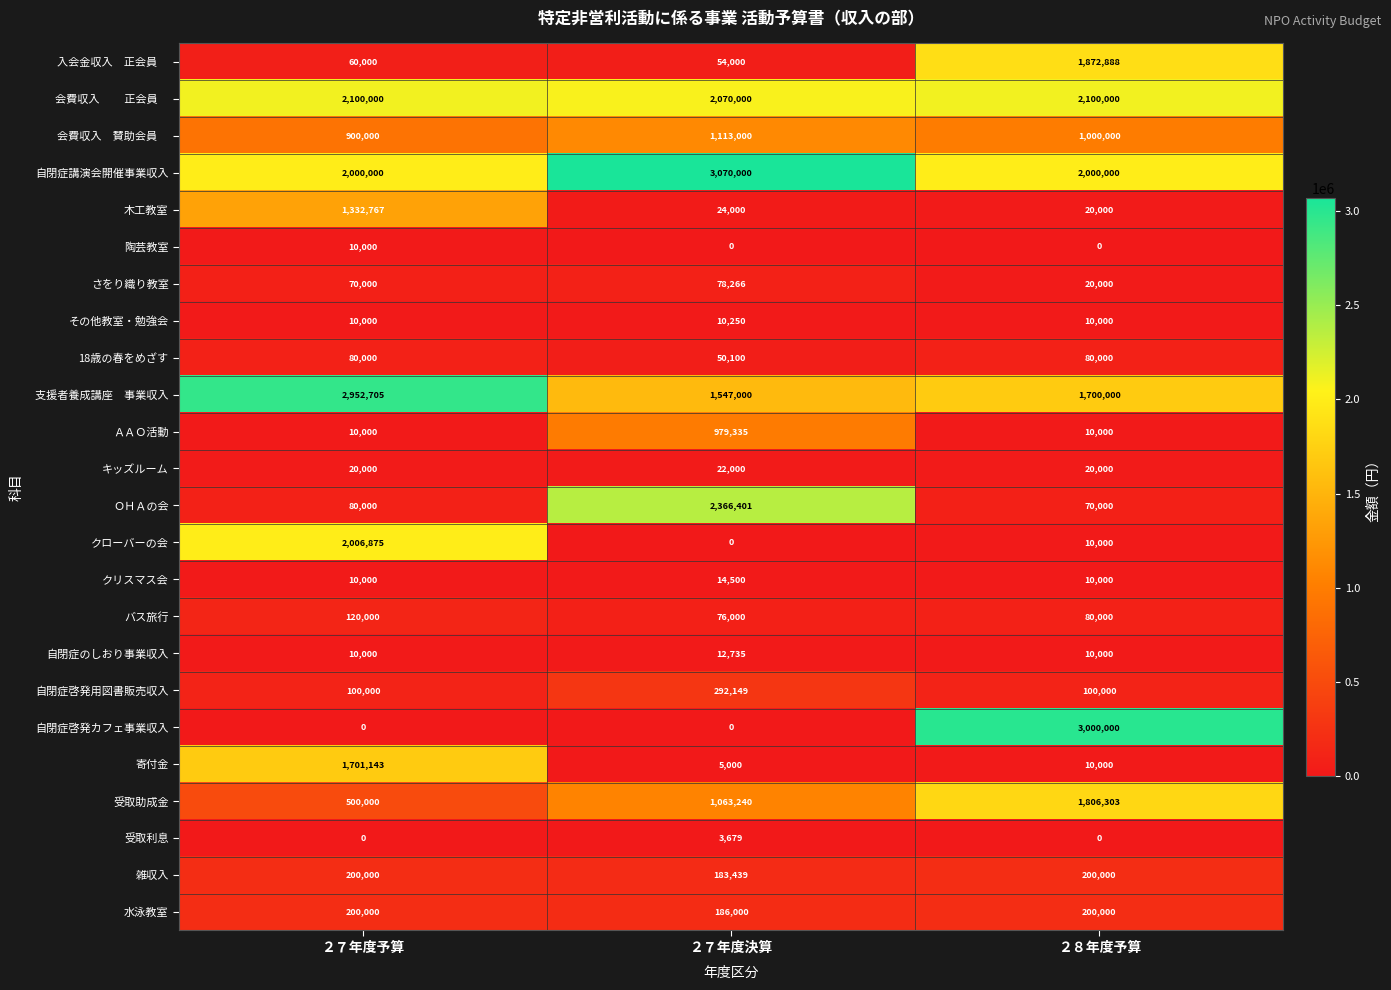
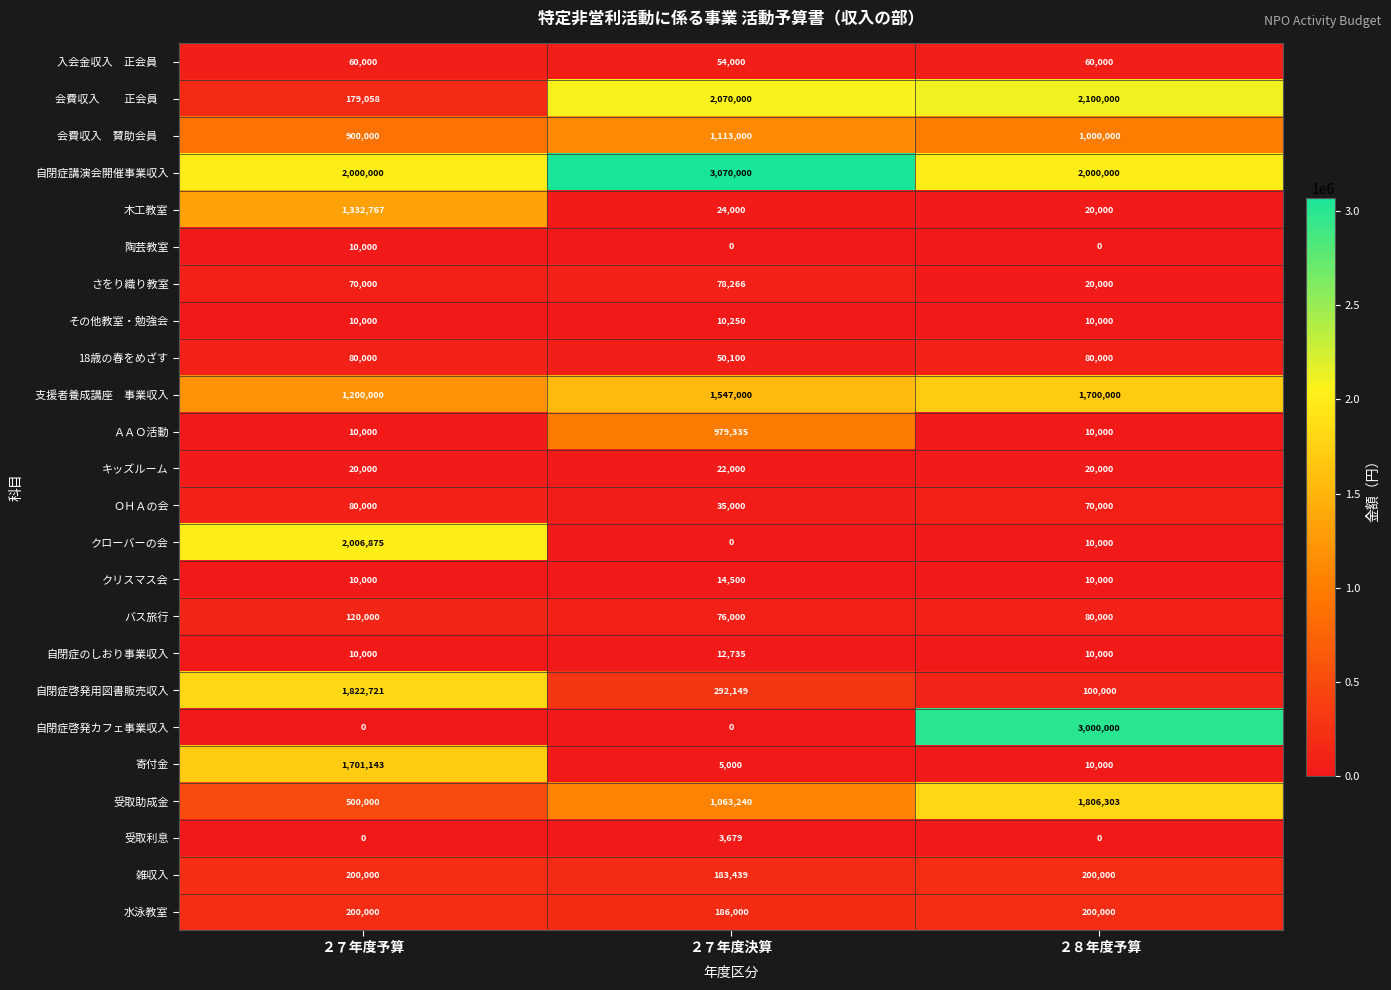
入会金収入 正会員, ２８年度予算: 1,872,888 -> 60,000
会費収入 正会員, ２７年度予算: 2,100,000 -> 179,058
支援者養成講座 事業収入, ２７年度予算: 2,952,705 -> 1,200,000
ＯＨＡの会, ２７年度決算: 2,366,401 -> 35,000
自閉症啓発用図書販売収入, ２７年度予算: 100,000 -> 1,822,721
